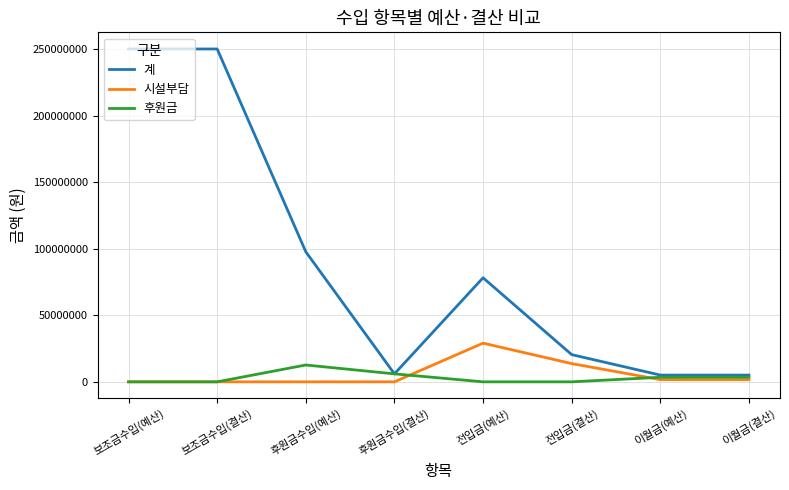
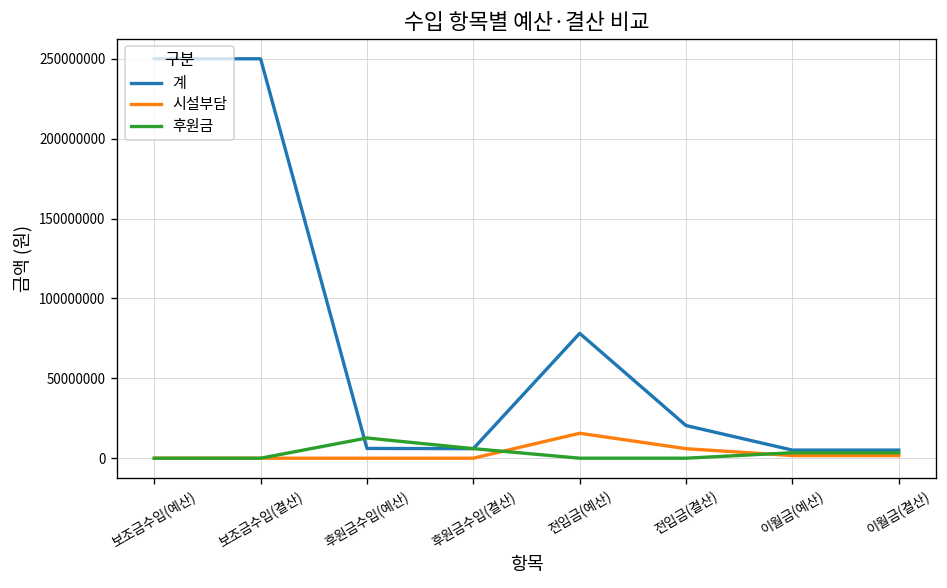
계, 후원금수입(예산): 98000000 -> 6000000
시설부담, 전입금(예산): 29000000 -> 16000000
시설부담, 전입금(결산): 14000000 -> 6000000
